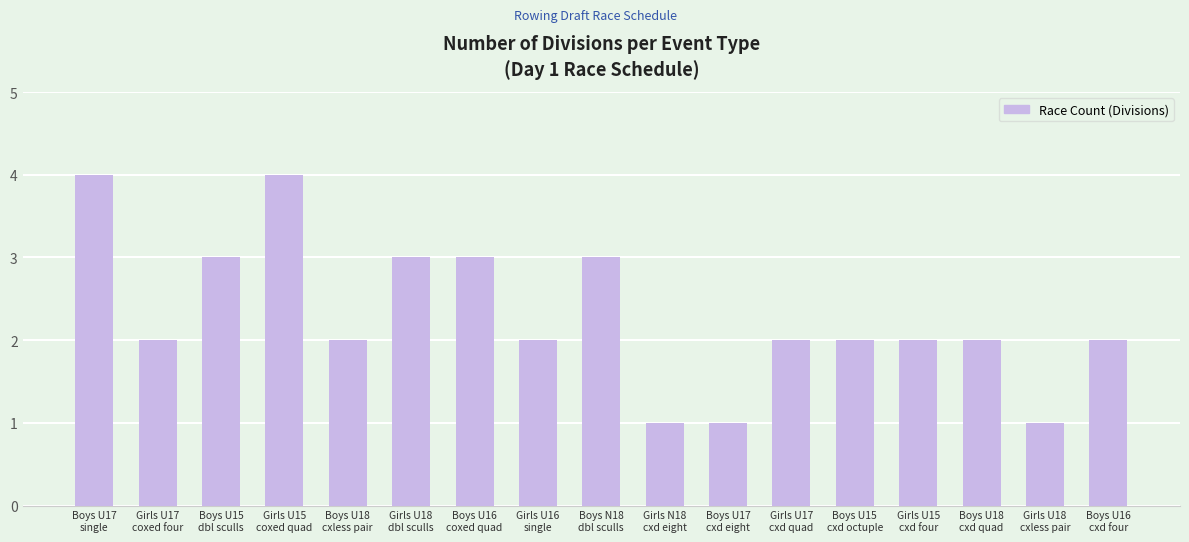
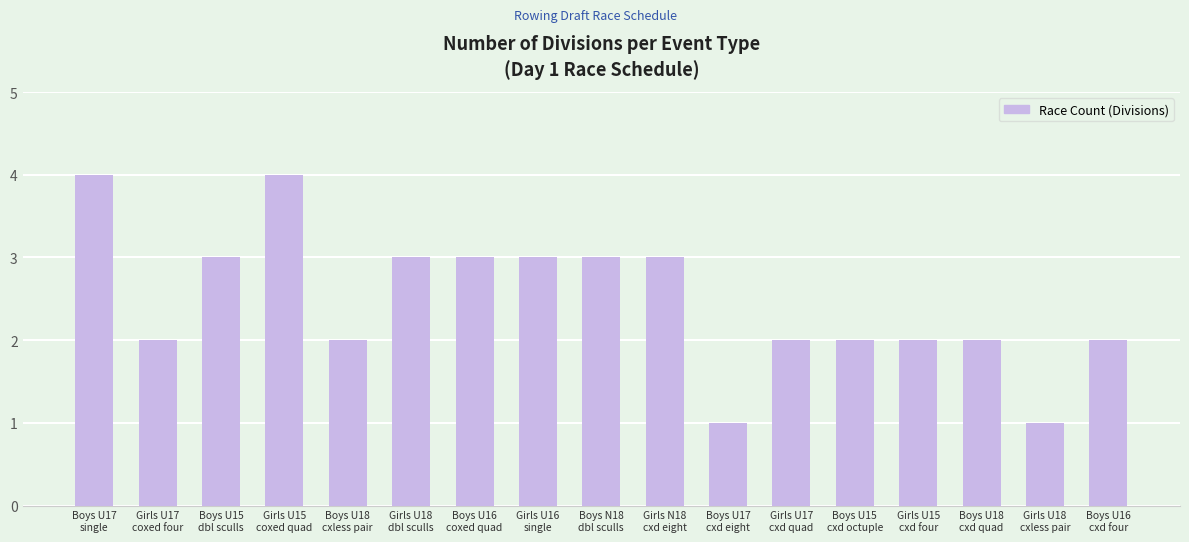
Girls U16 single: 2 -> 3
Girls N18 cxd eight: 1 -> 3
